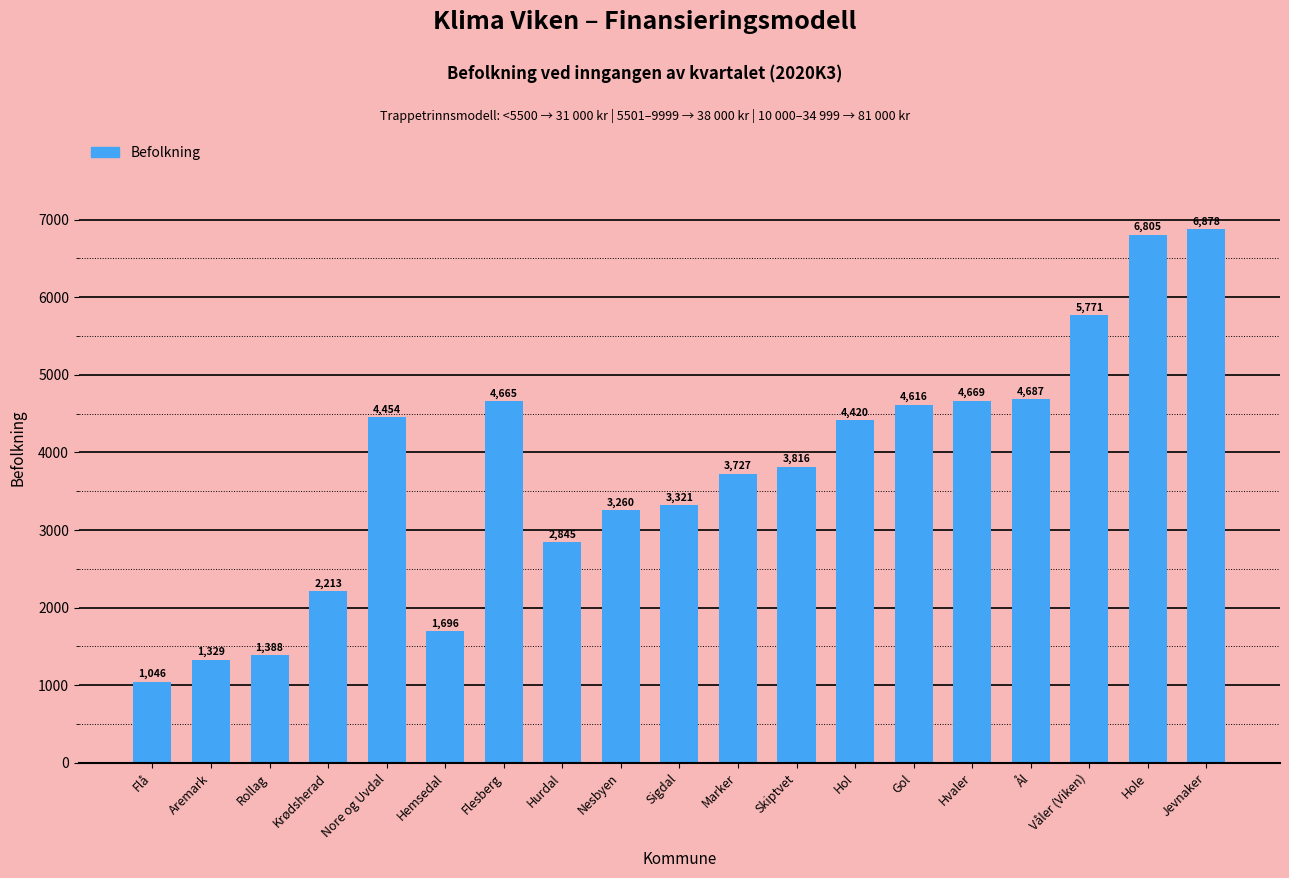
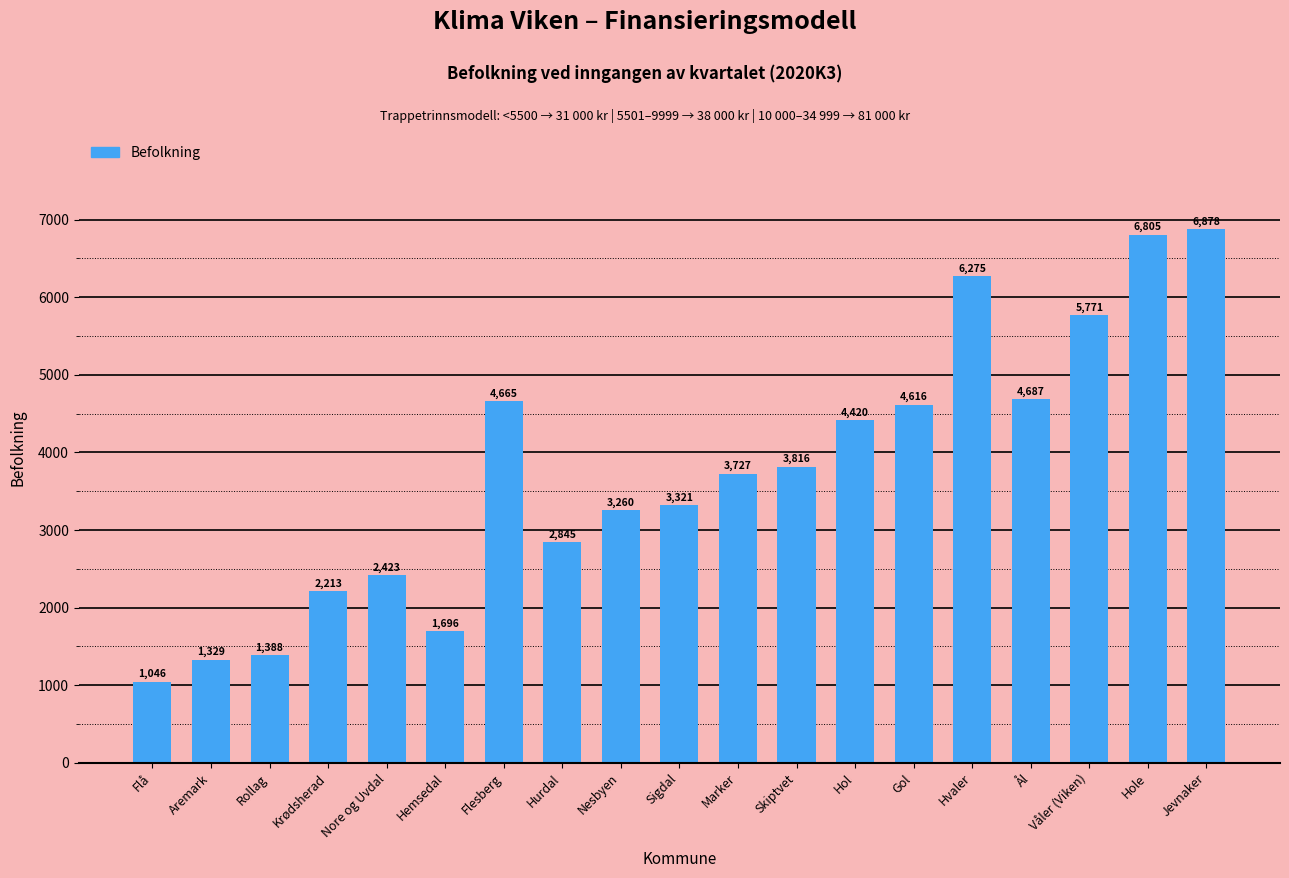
Nore og Uvdal: 4,454 -> 2,423
Hvaler: 4,669 -> 6,275
